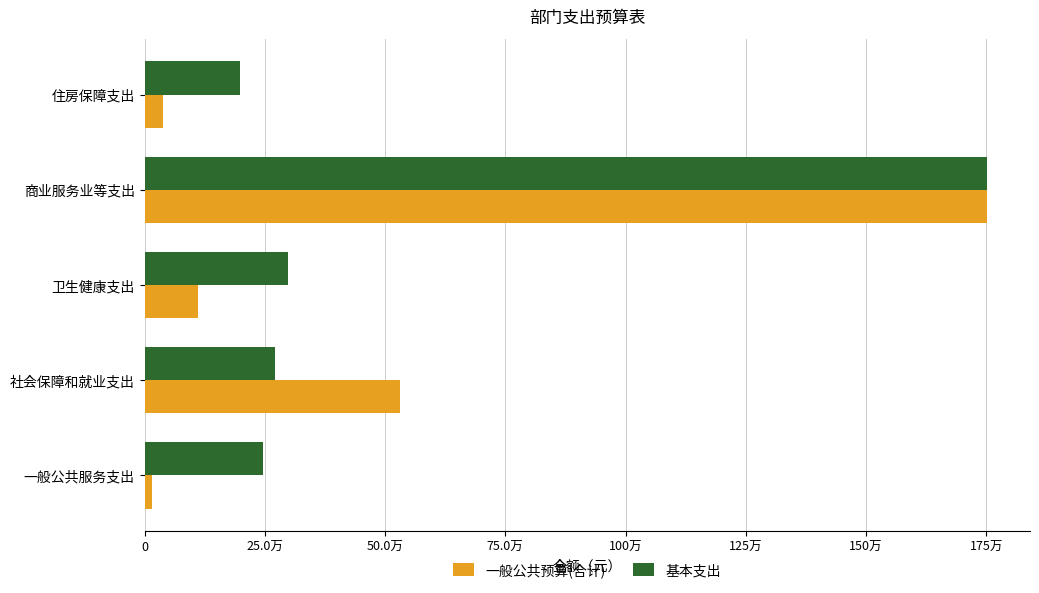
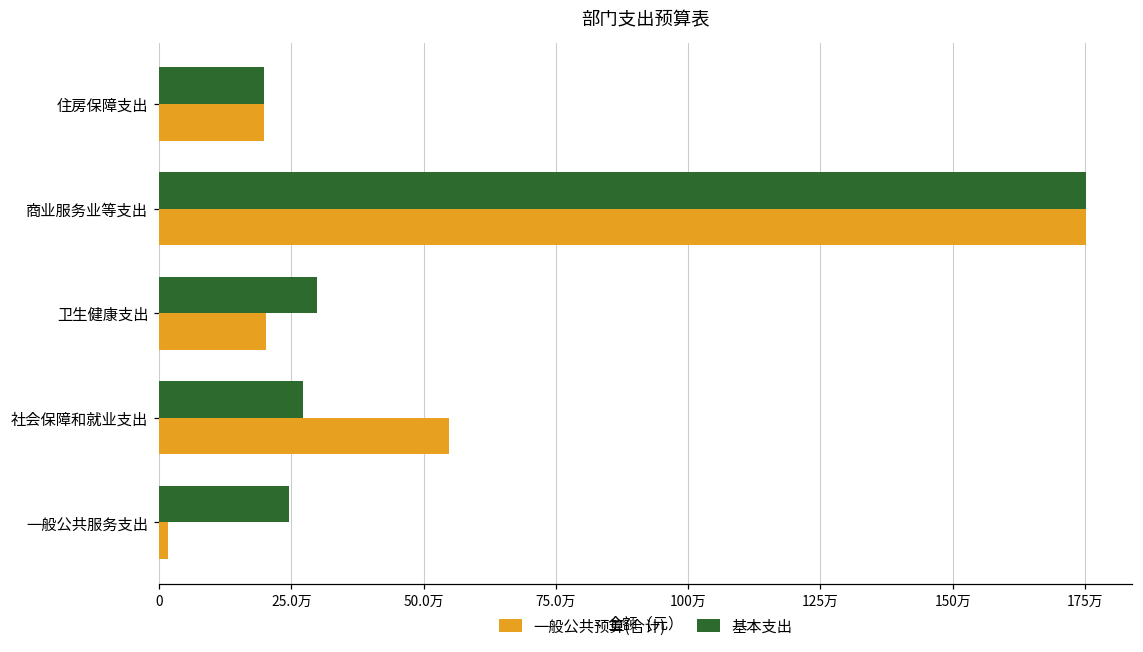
一般公共预算(合计), 住房保障支出: 4万 -> 20万
一般公共预算(合计), 卫生健康支出: 11万 -> 20万
一般公共预算(合计), 社会保障和就业支出: 53万 -> 55万
